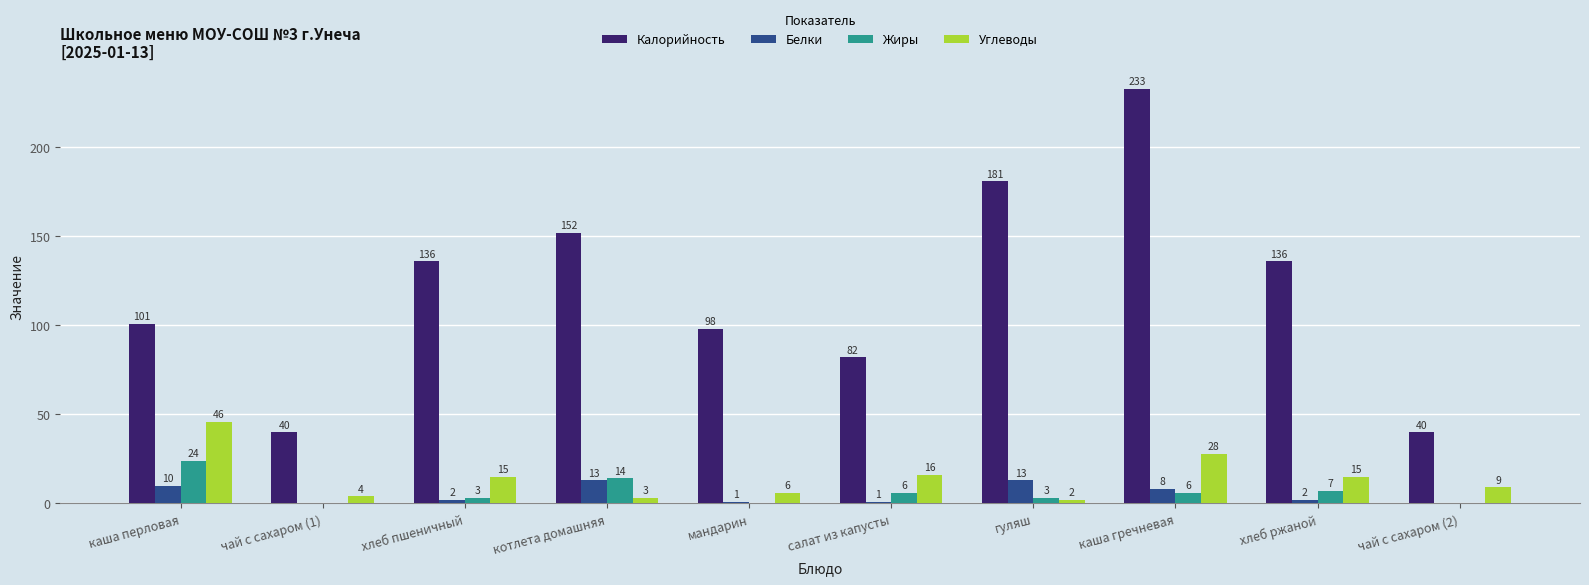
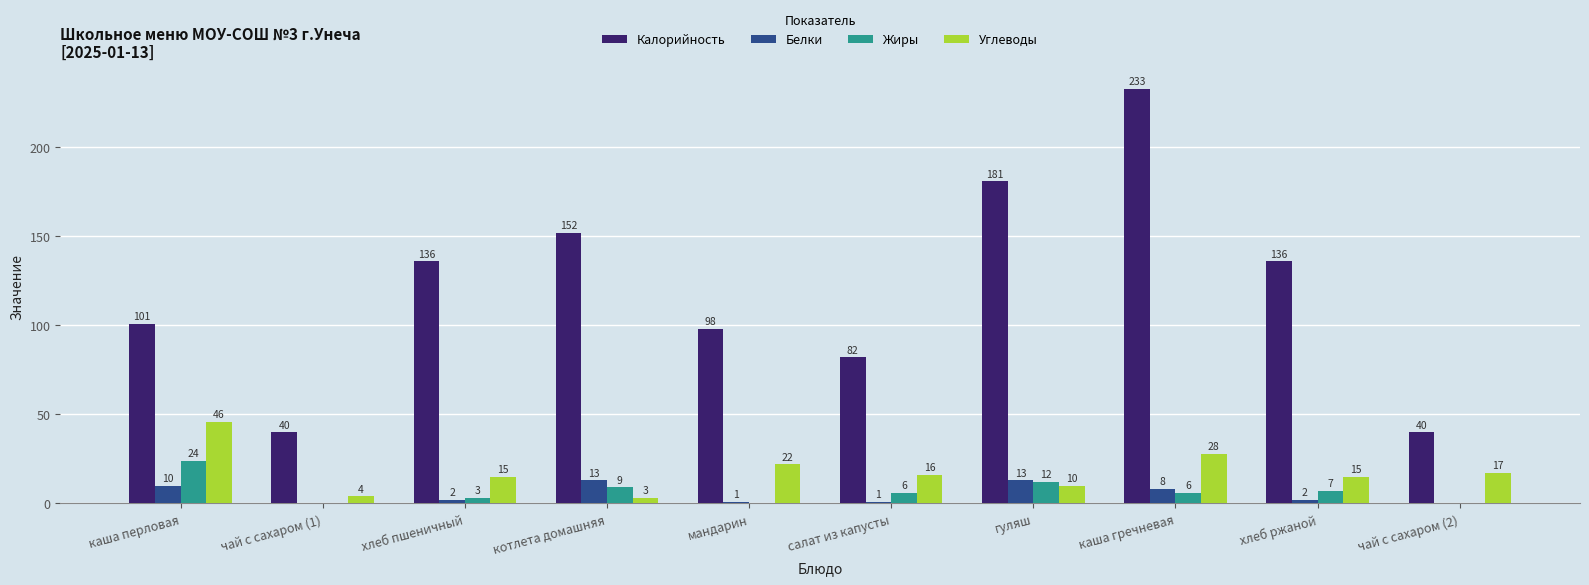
Жиры, котлета домашняя: 14 -> 9
Углеводы, мандарин: 6 -> 22
Жиры, гуляш: 3 -> 12
Углеводы, гуляш: 2 -> 10
Углеводы, чай с сахаром (2): 9 -> 17
